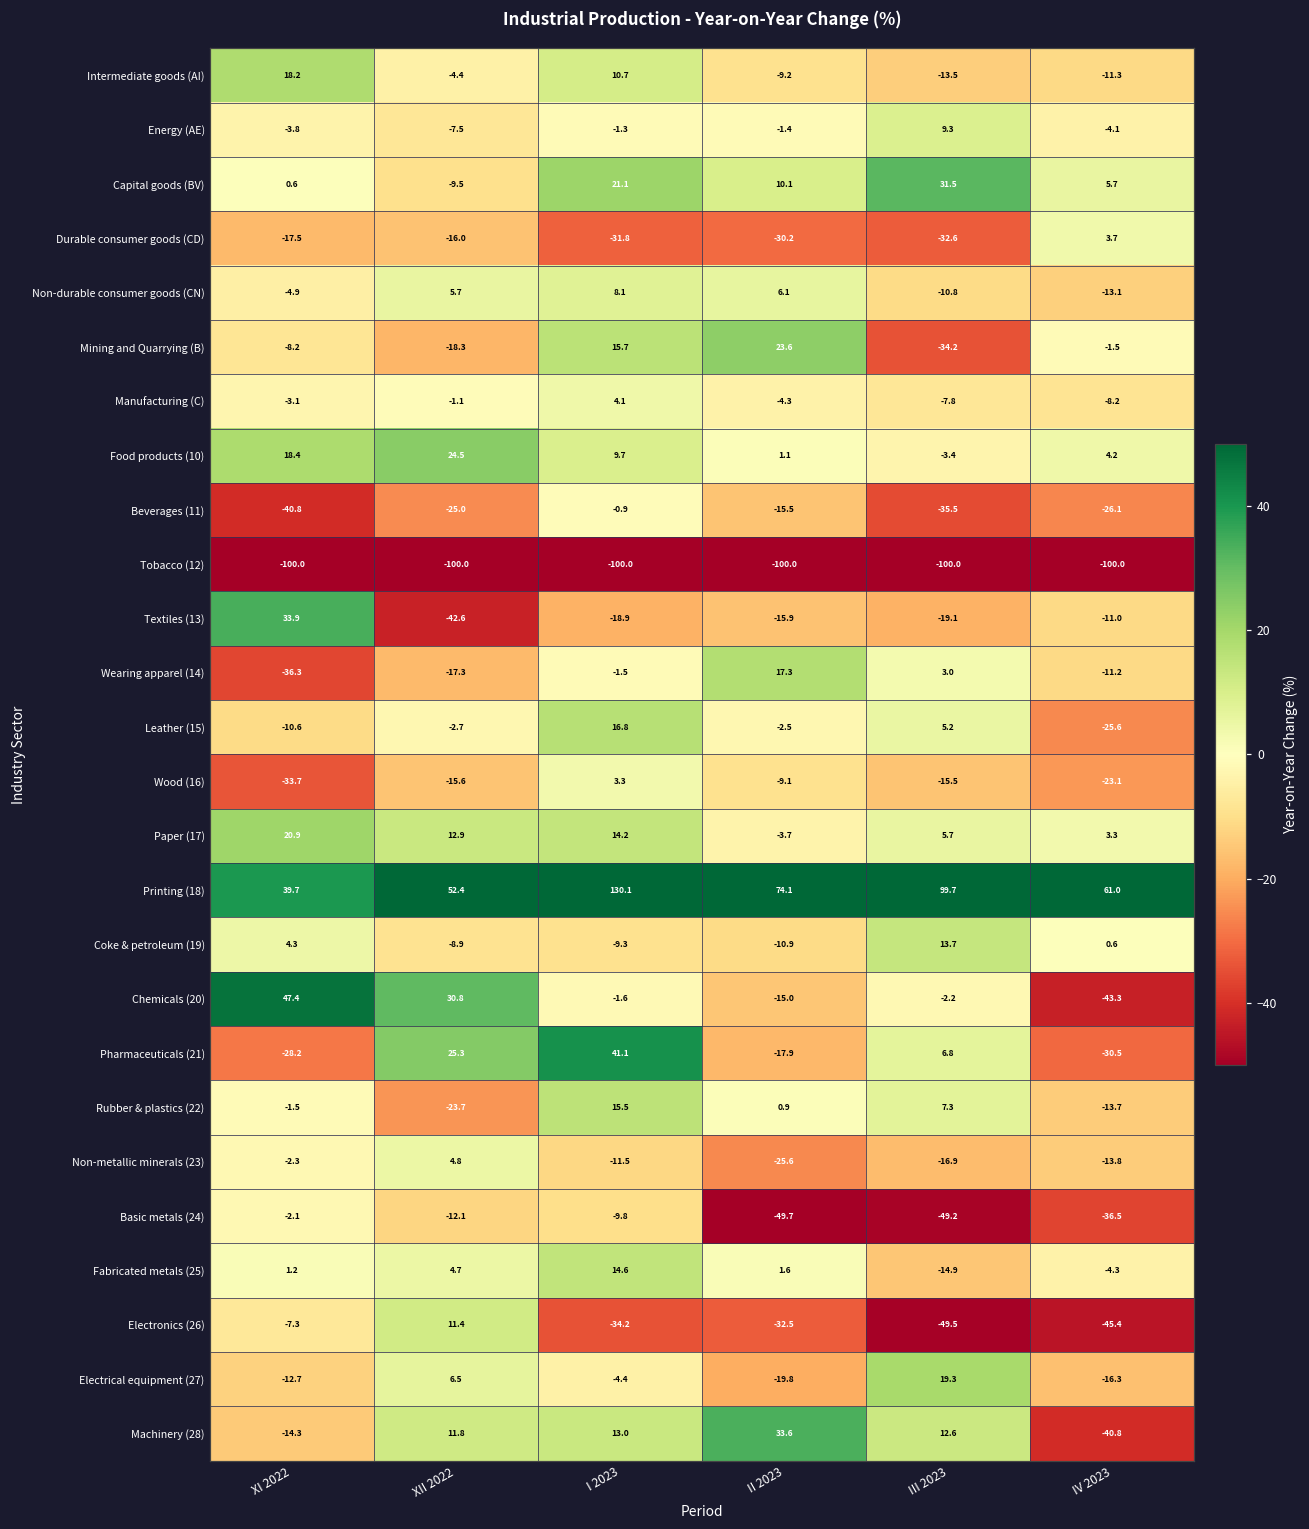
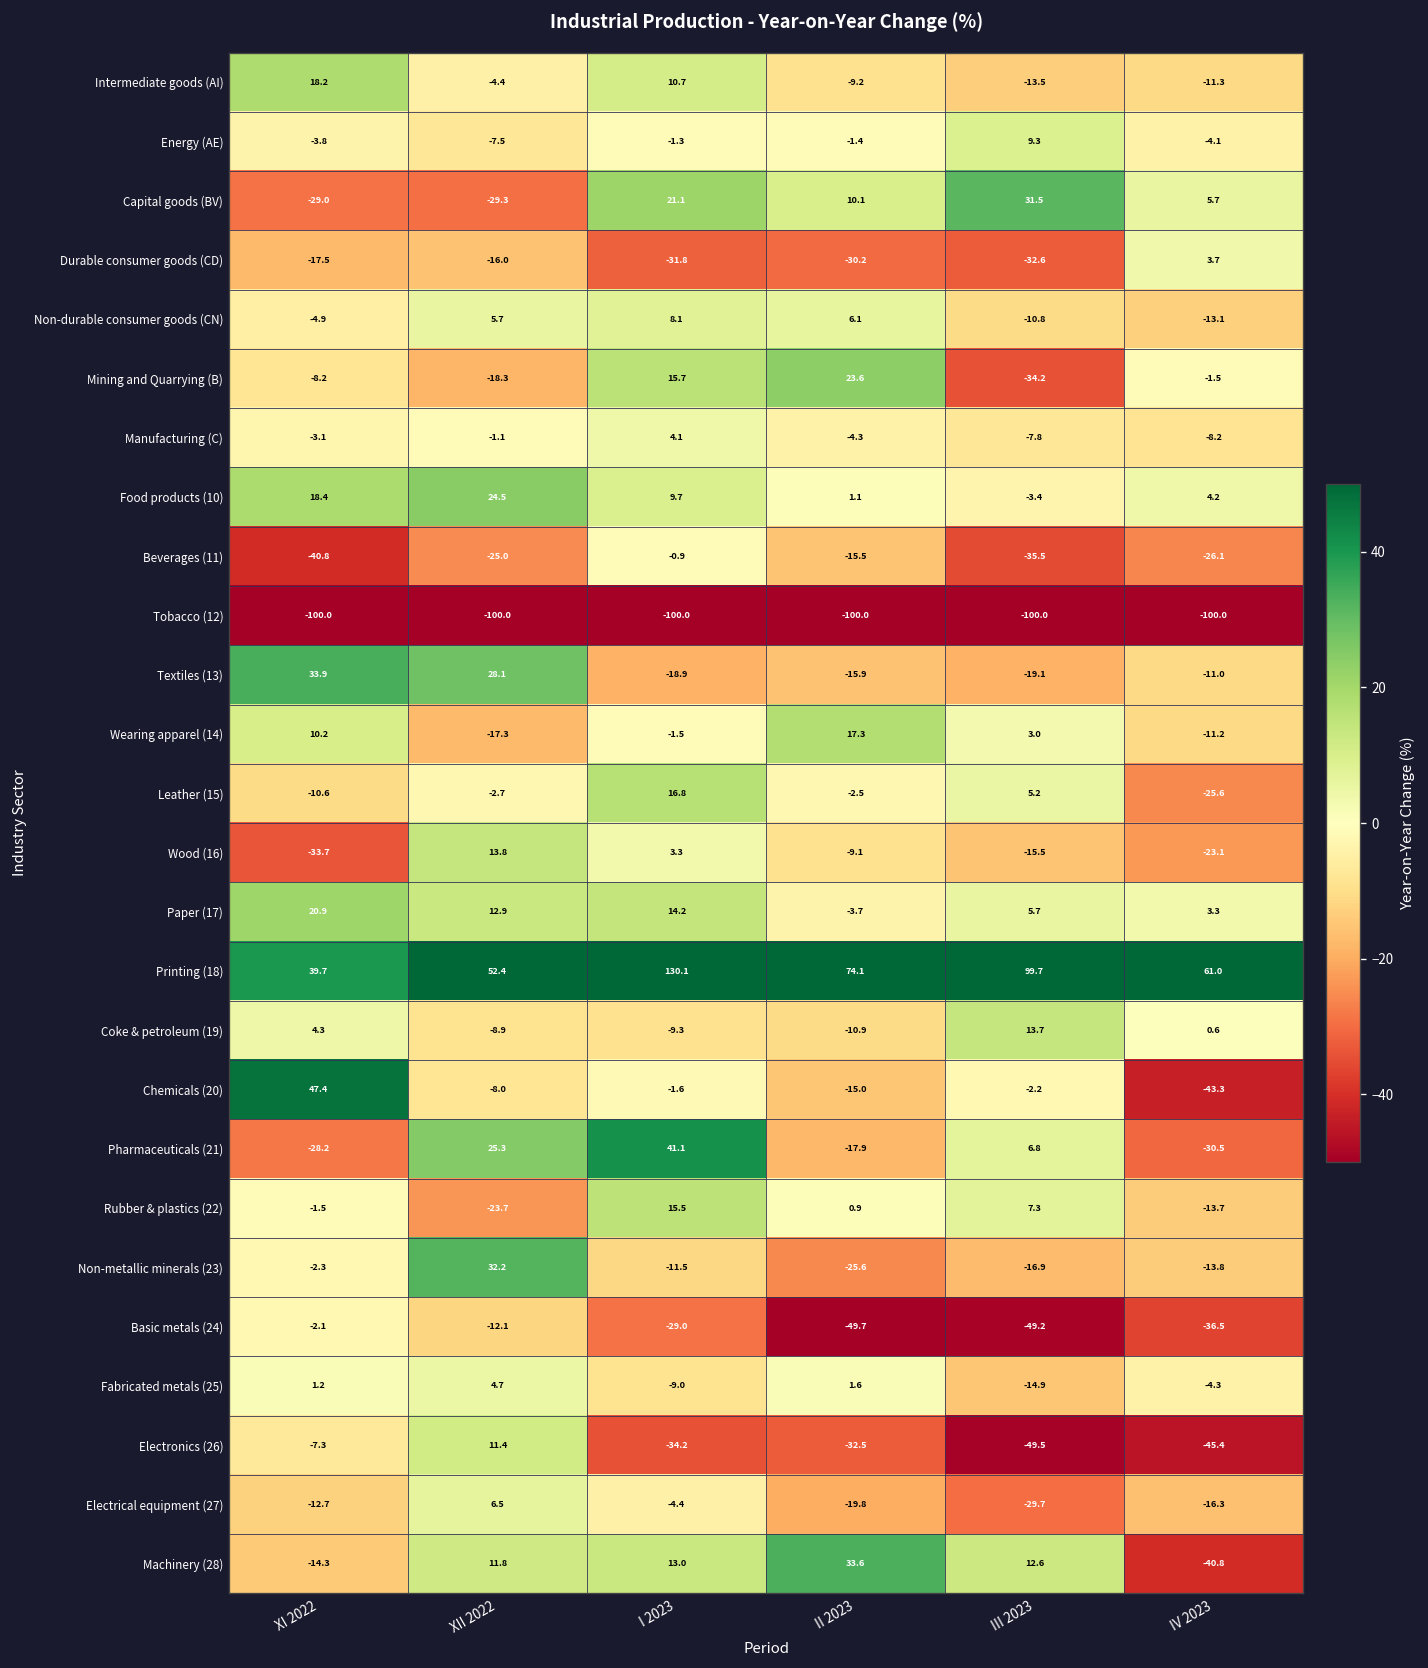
Capital goods (BV), XI 2022: 0.6 -> -29.0
Capital goods (BV), XII 2022: -9.5 -> -29.3
Textiles (13), XII 2022: -42.6 -> 28.1
Wearing apparel (14), XI 2022: -36.3 -> 10.2
Wood (16), XII 2022: -15.6 -> 13.8
Chemicals (20), XII 2022: 30.8 -> -8.0
Non-metallic minerals (23), XII 2022: 4.8 -> 32.2
Basic metals (24), I 2023: -9.8 -> -29.0
Fabricated metals (25), I 2023: 14.6 -> -9.0
Electrical equipment (27), III 2023: 19.3 -> -29.7
